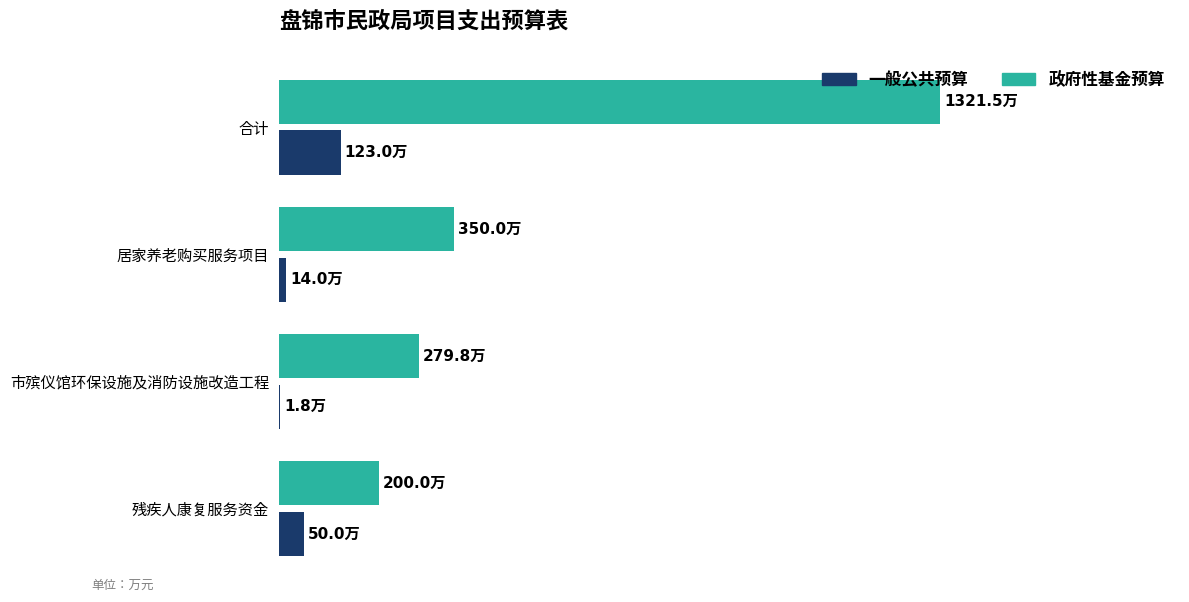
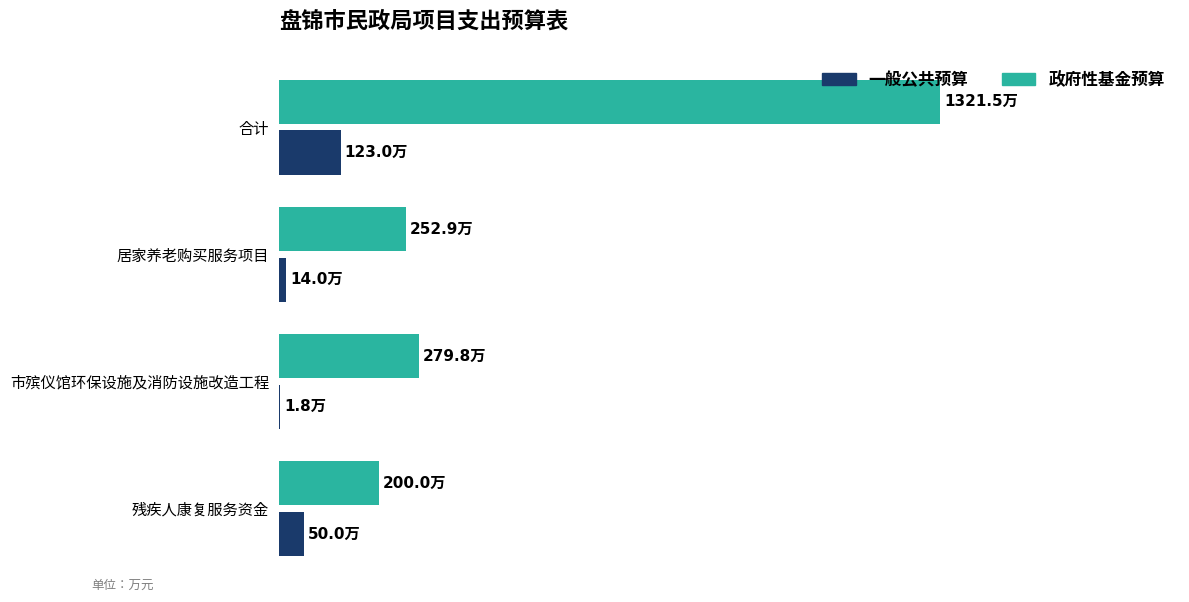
政府性基金预算, 居家养老购买服务项目: 350.0万 -> 252.9万
